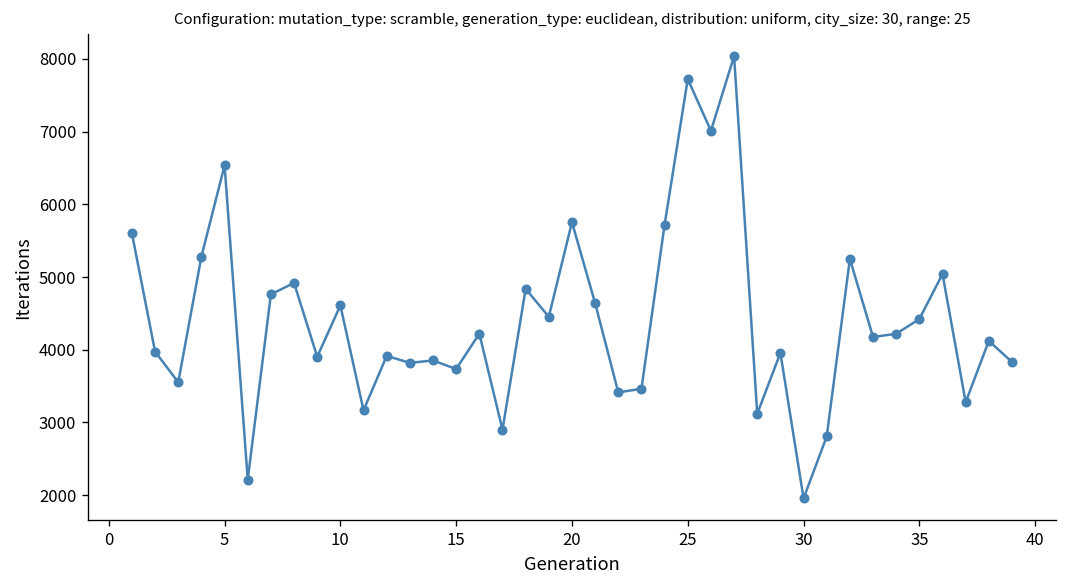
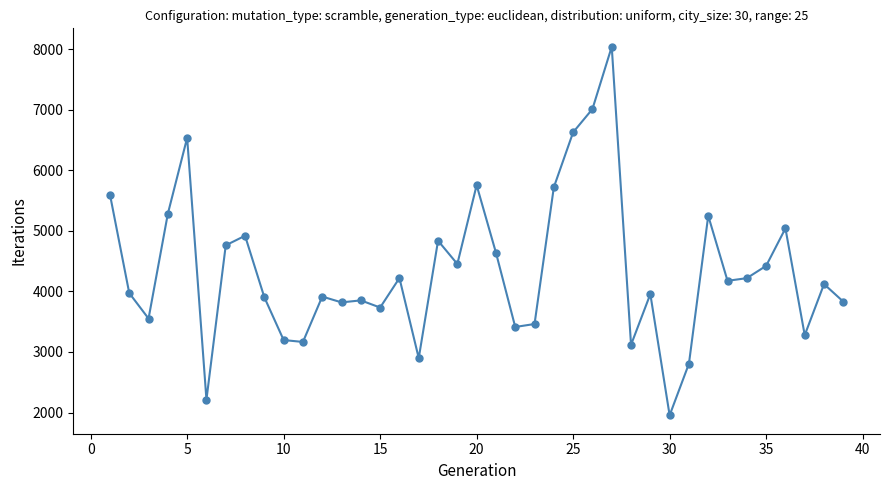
10: 4600 -> 3200
25: 7700 -> 6600
